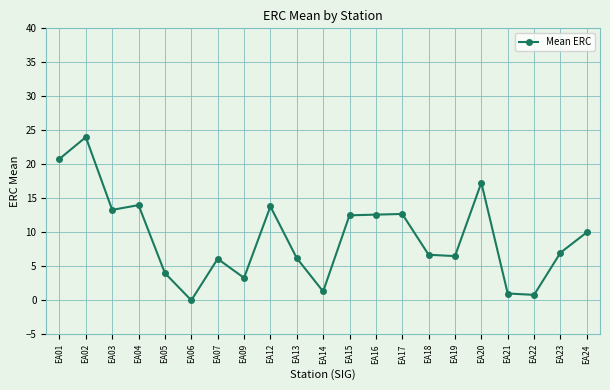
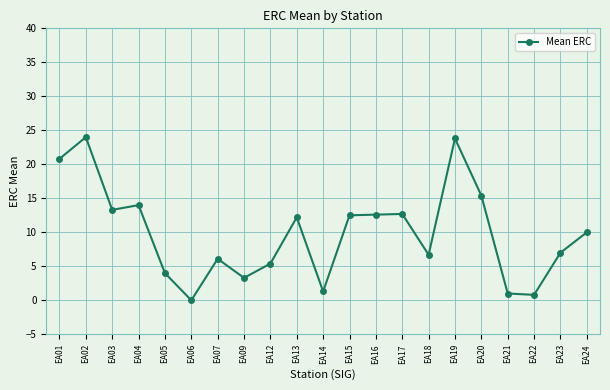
EA12: 14 -> 5
EA13: 6 -> 12
EA19: 7 -> 24
EA20: 17 -> 15
